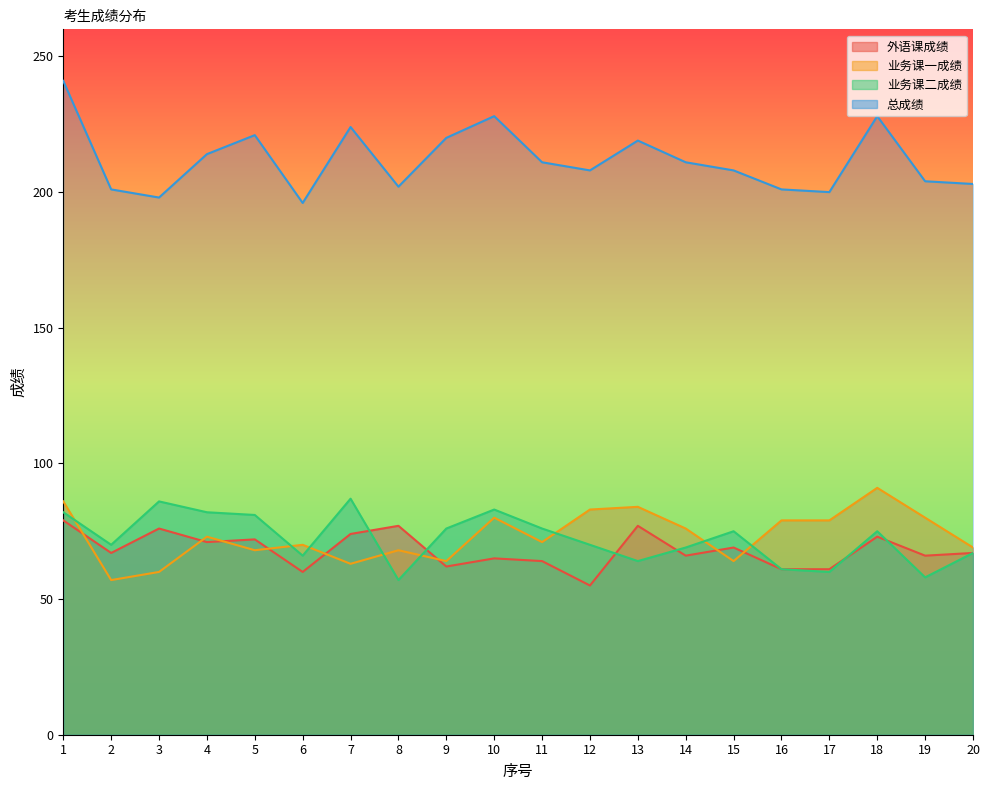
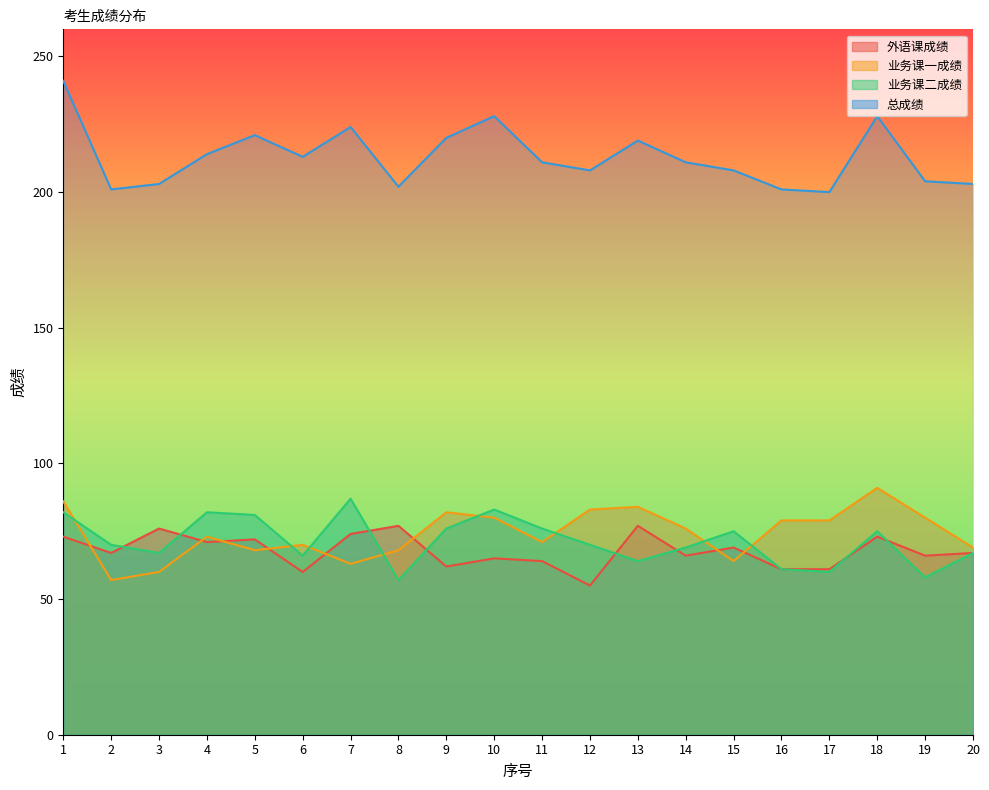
外语课成绩, 1: 79 -> 73
业务课二成绩, 3: 86 -> 67
总成绩, 3: 198 -> 203
总成绩, 6: 196 -> 213
业务课一成绩, 9: 64 -> 82
